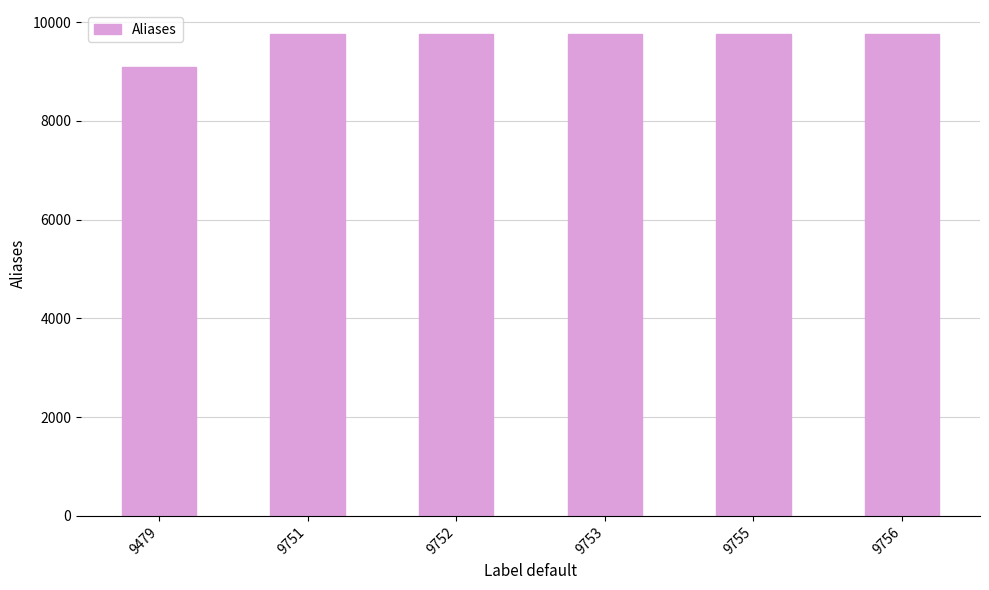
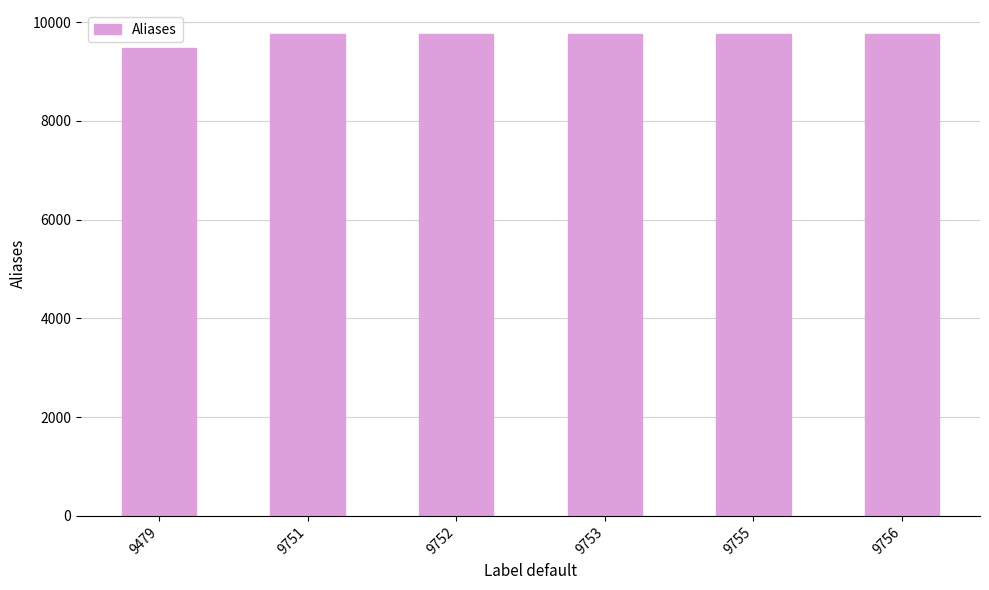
9479: 9100 -> 9500
